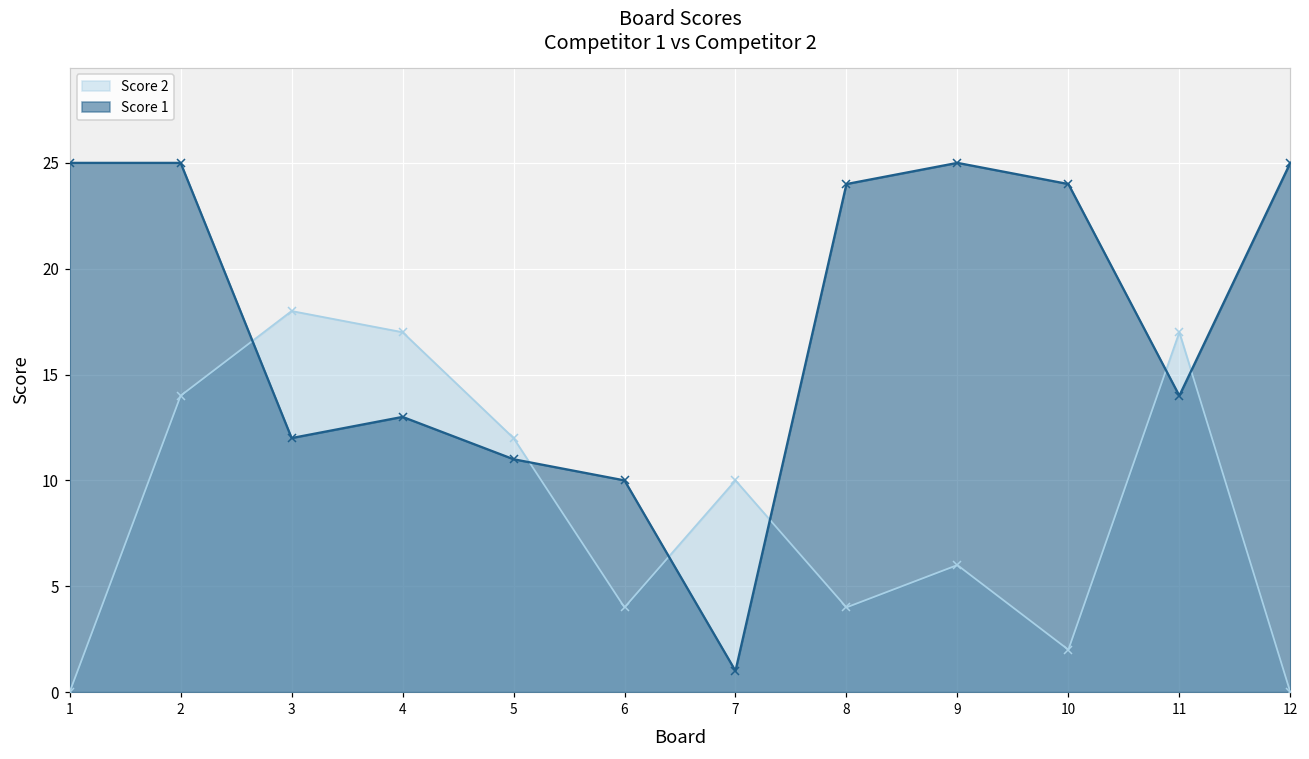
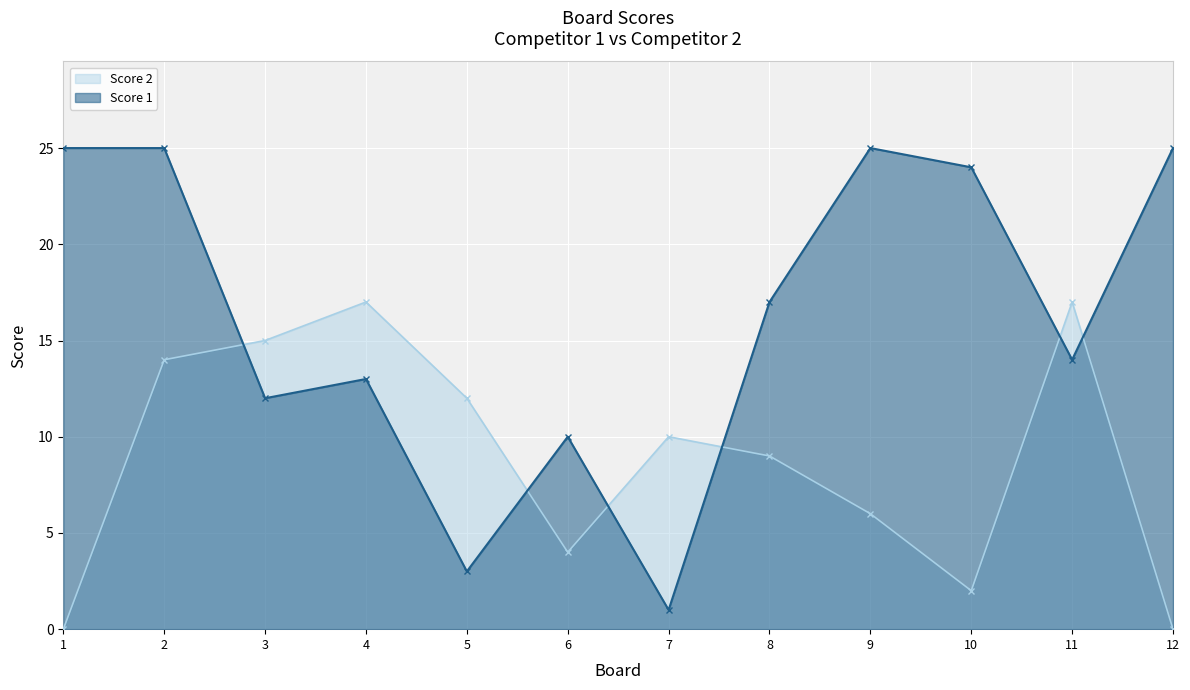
Score 2, 3: 18 -> 15
Score 1, 5: 11 -> 3
Score 2, 8: 4 -> 9
Score 1, 8: 24 -> 17
